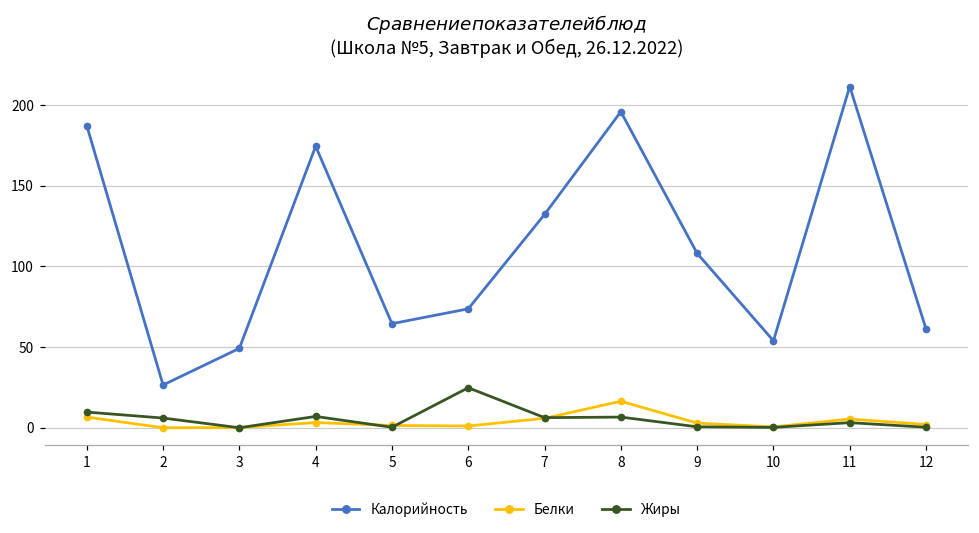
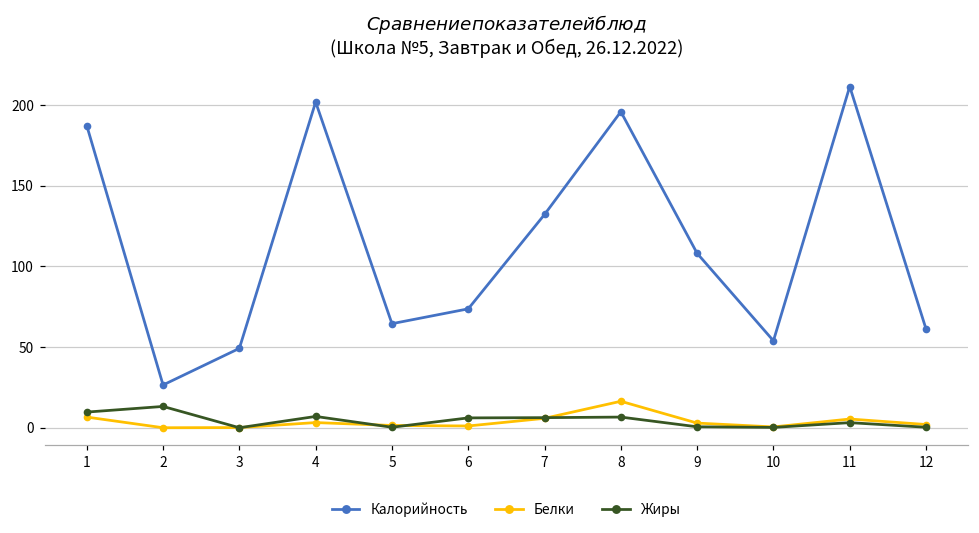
Жиры, 2: 6 -> 13
Калорийность, 4: 175 -> 202
Жиры, 6: 25 -> 6
